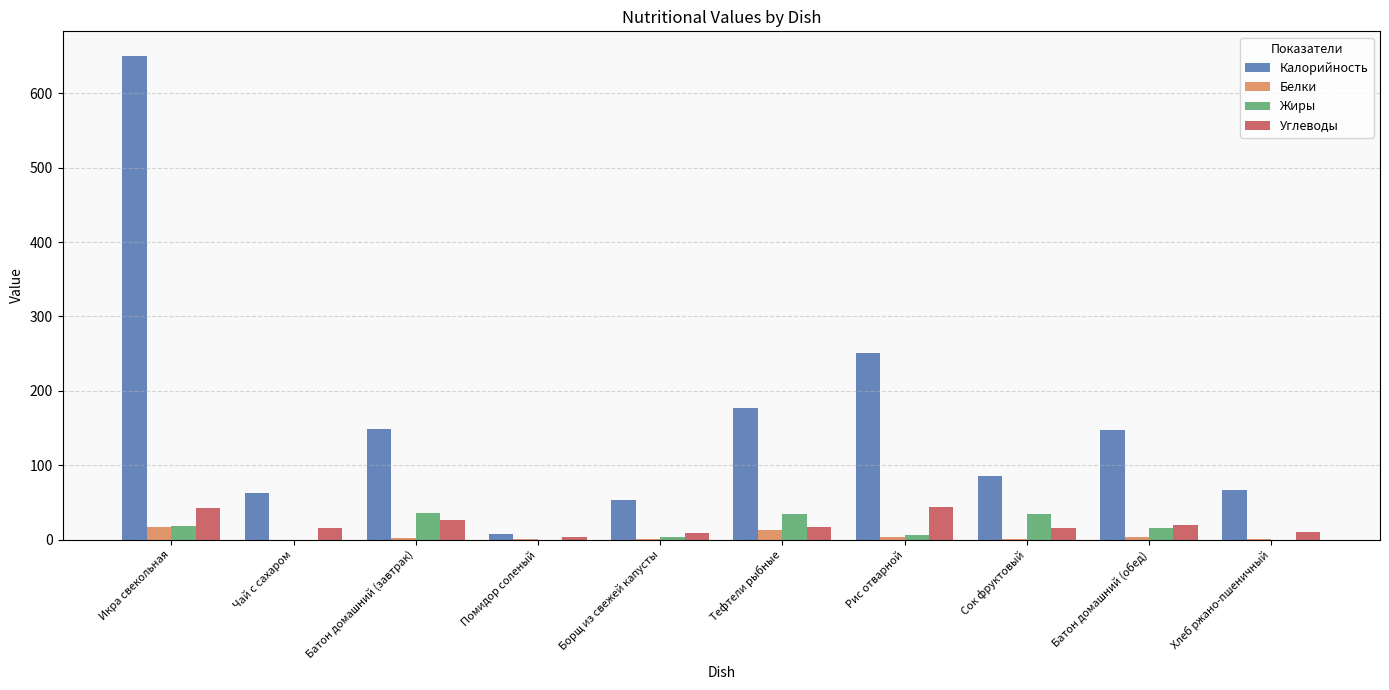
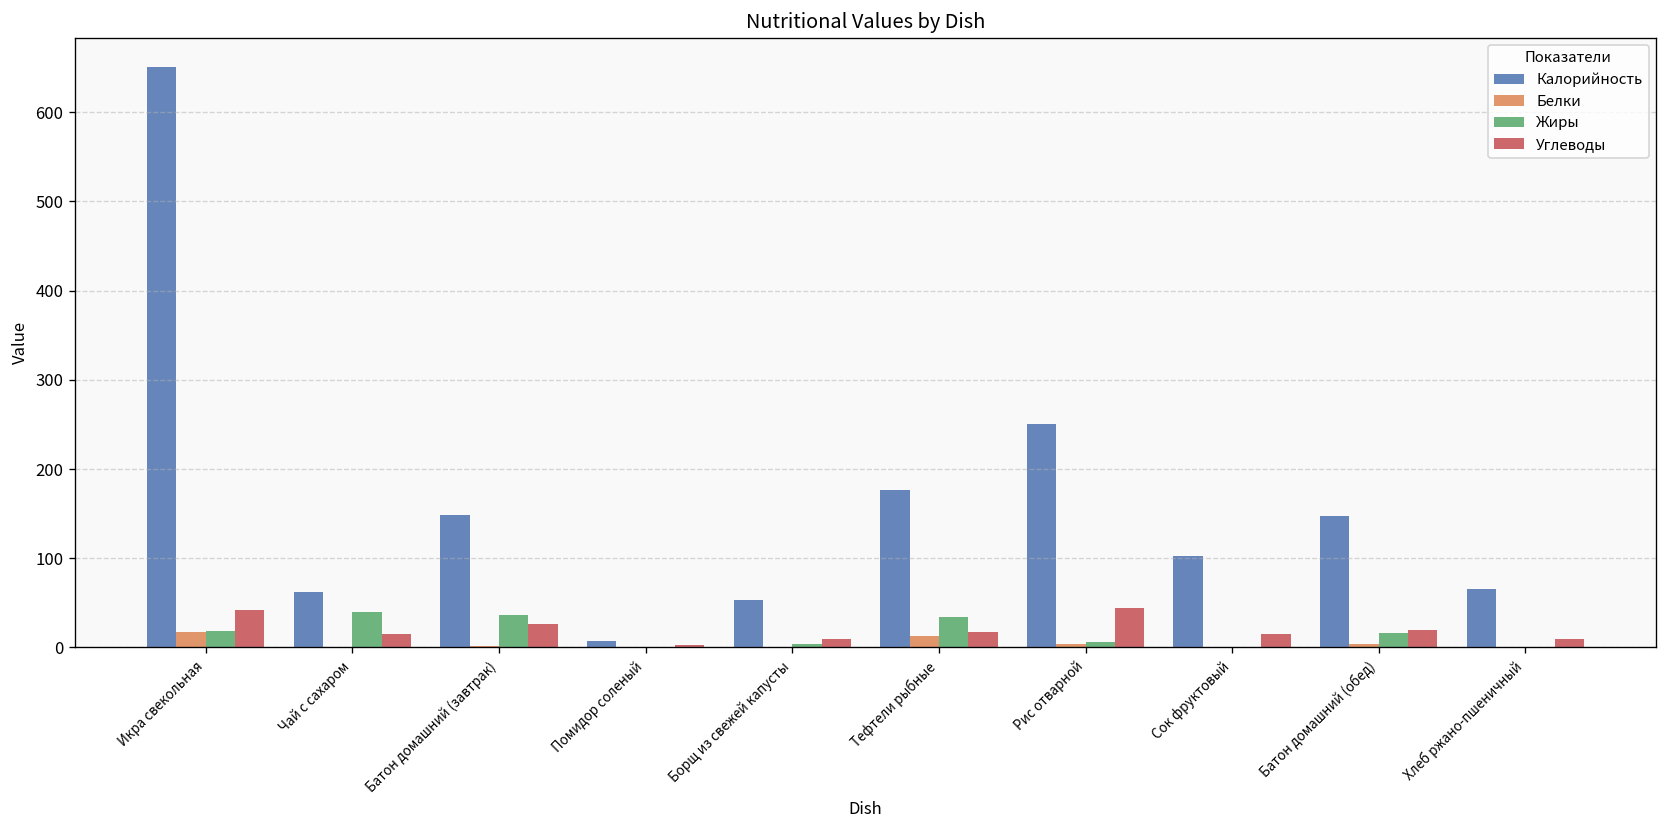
Жиры, Чай с сахаром: 0 -> 40
Калорийность, Сок фруктовый: 90 -> 100
Жиры, Сок фруктовый: 40 -> 0
